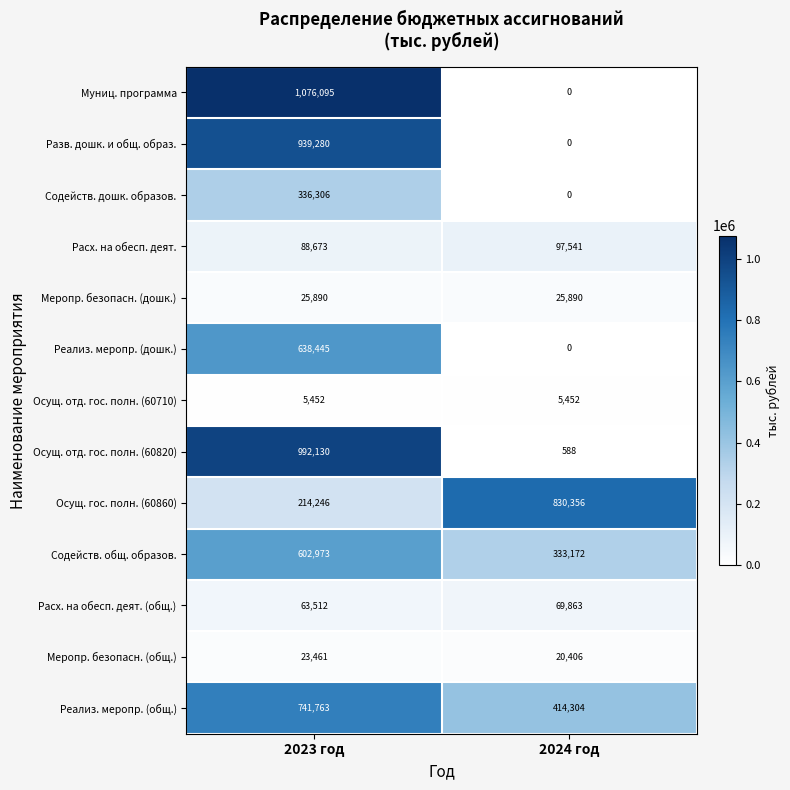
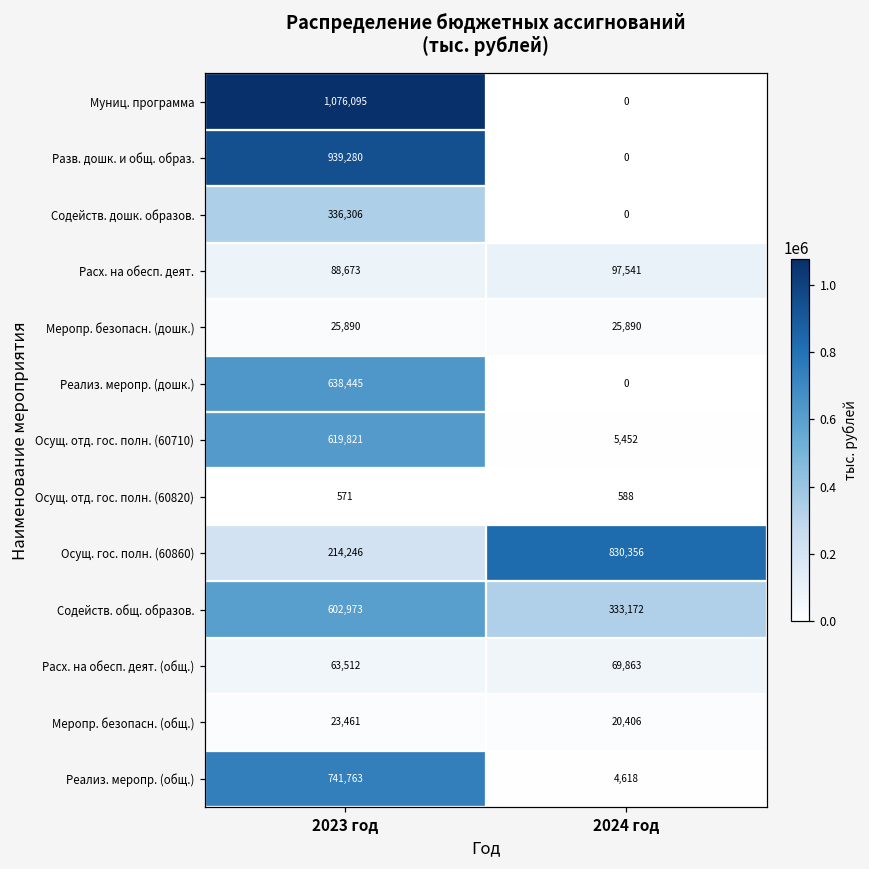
Осущ. отд. гос. полн. (60710), 2023 год: 5,452 -> 619,821
Осущ. отд. гос. полн. (60820), 2023 год: 992,130 -> 571
Реализ. меропр. (общ.), 2024 год: 414,304 -> 4,618
